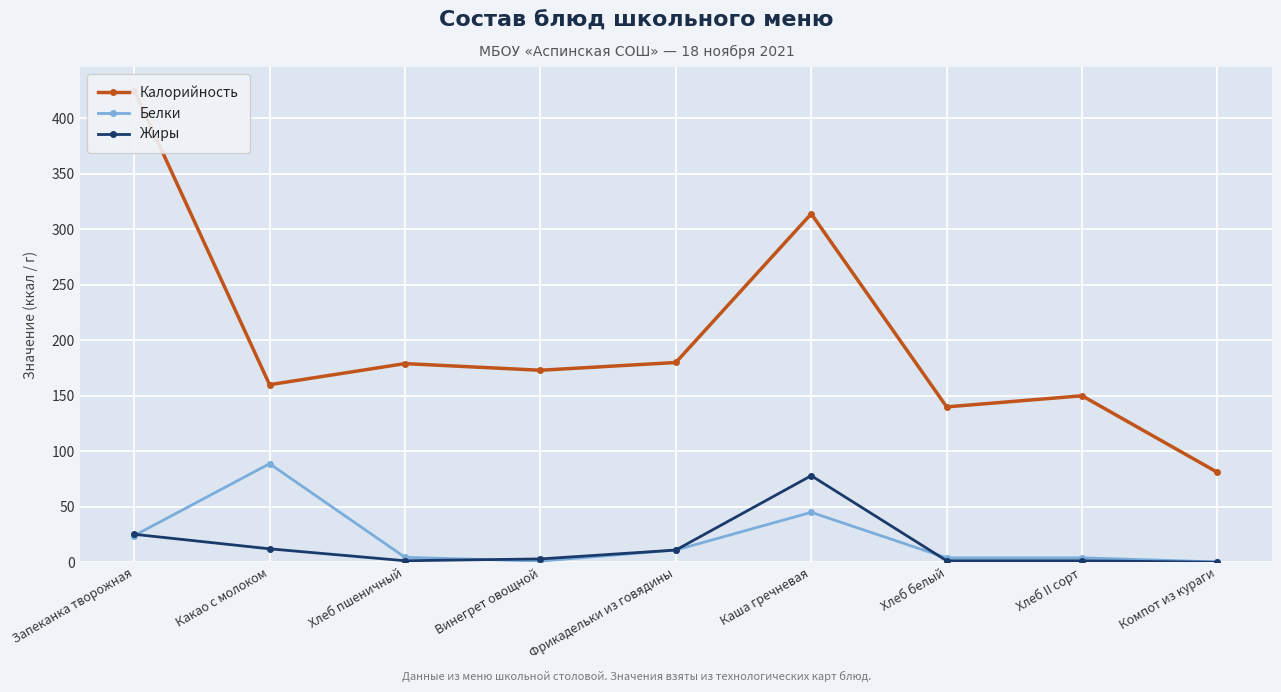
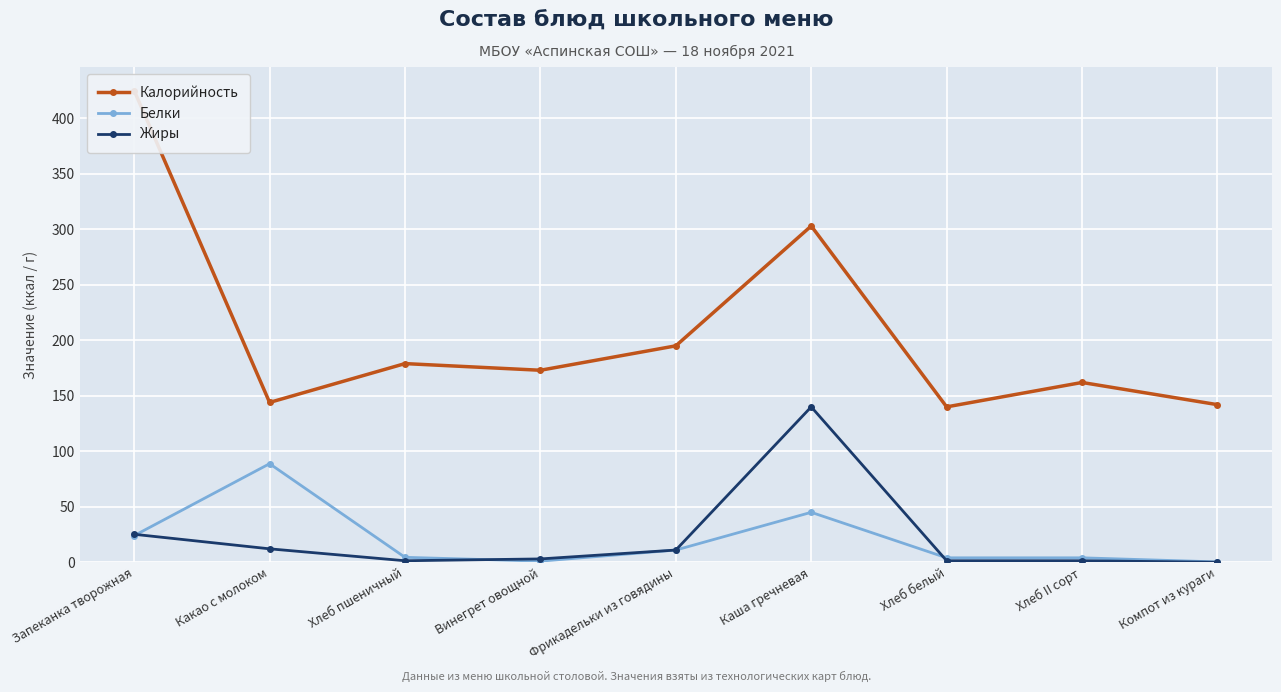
Калорийность, Какао с молоком: 160 -> 144
Калорийность, Фрикадельки из говядины: 180 -> 195
Калорийность, Каша гречневая: 314 -> 303
Жиры, Каша гречневая: 78 -> 140
Калорийность, Хлеб II сорт: 150 -> 162
Калорийность, Компот из кураги: 81 -> 142
